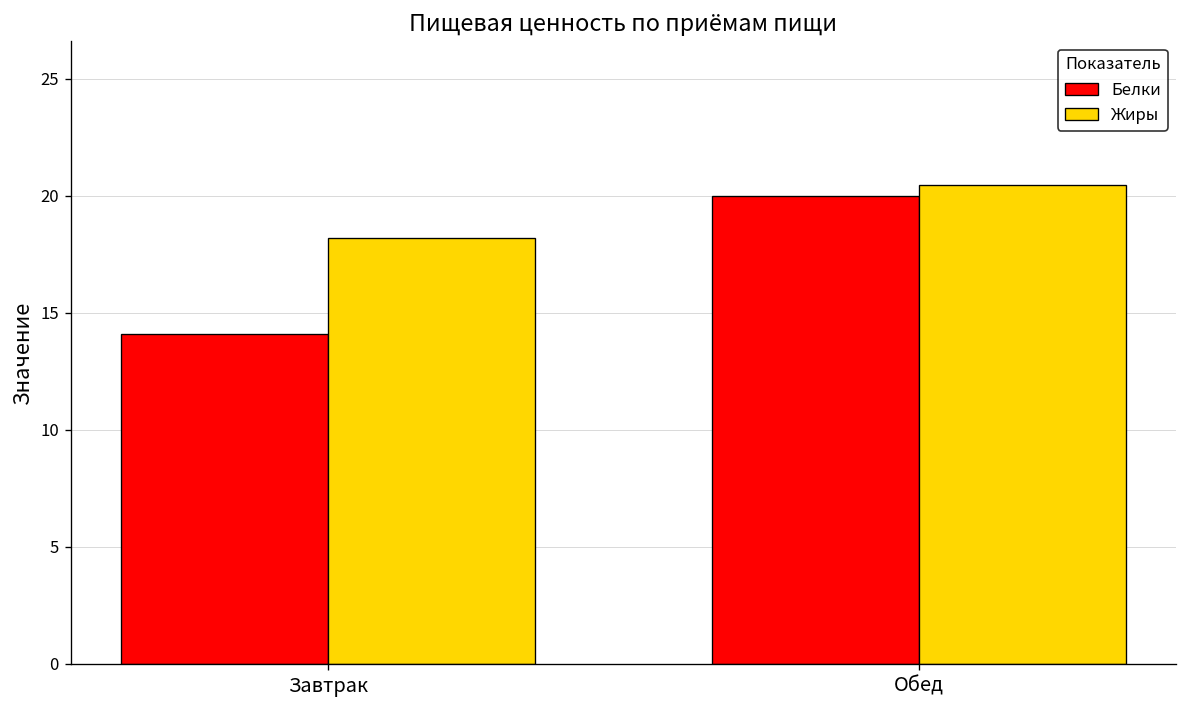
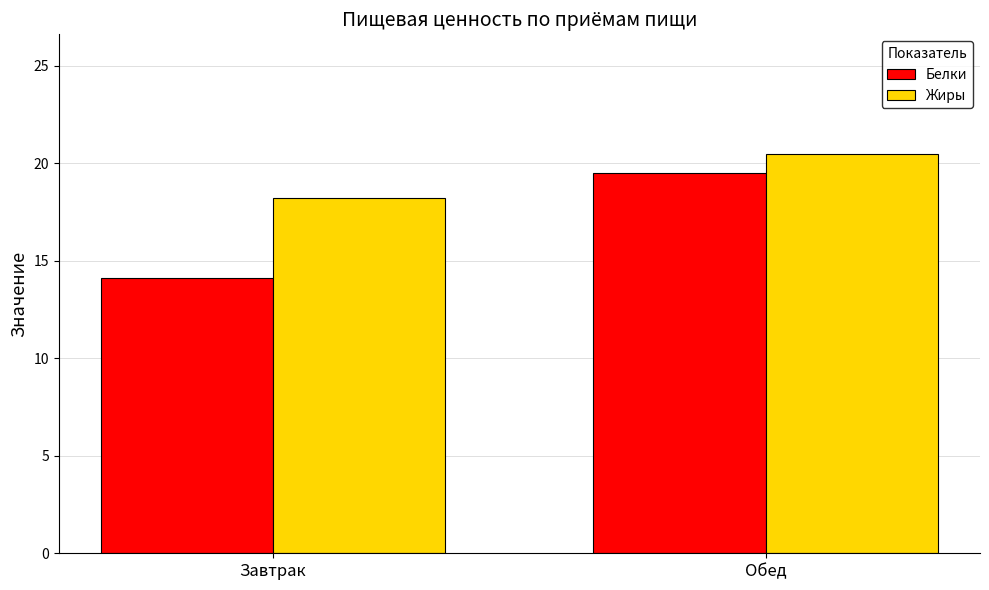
Белки, Обед: 20.0 -> 19.5
